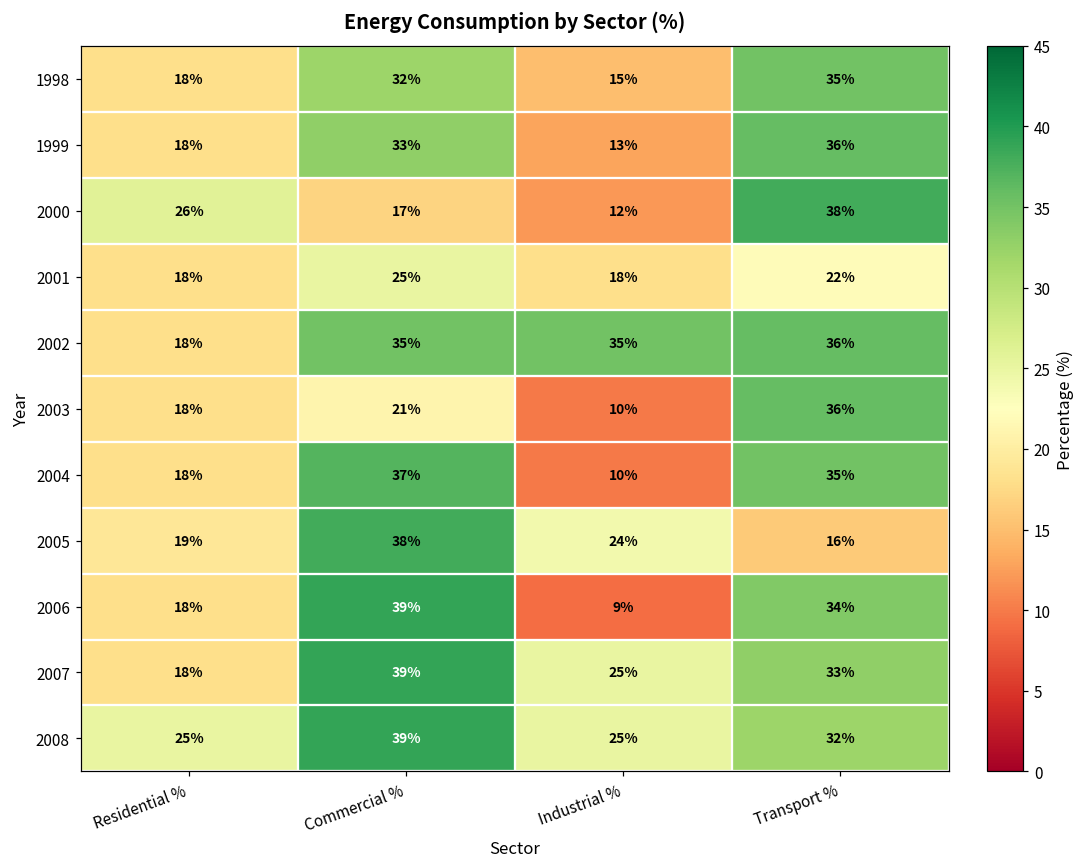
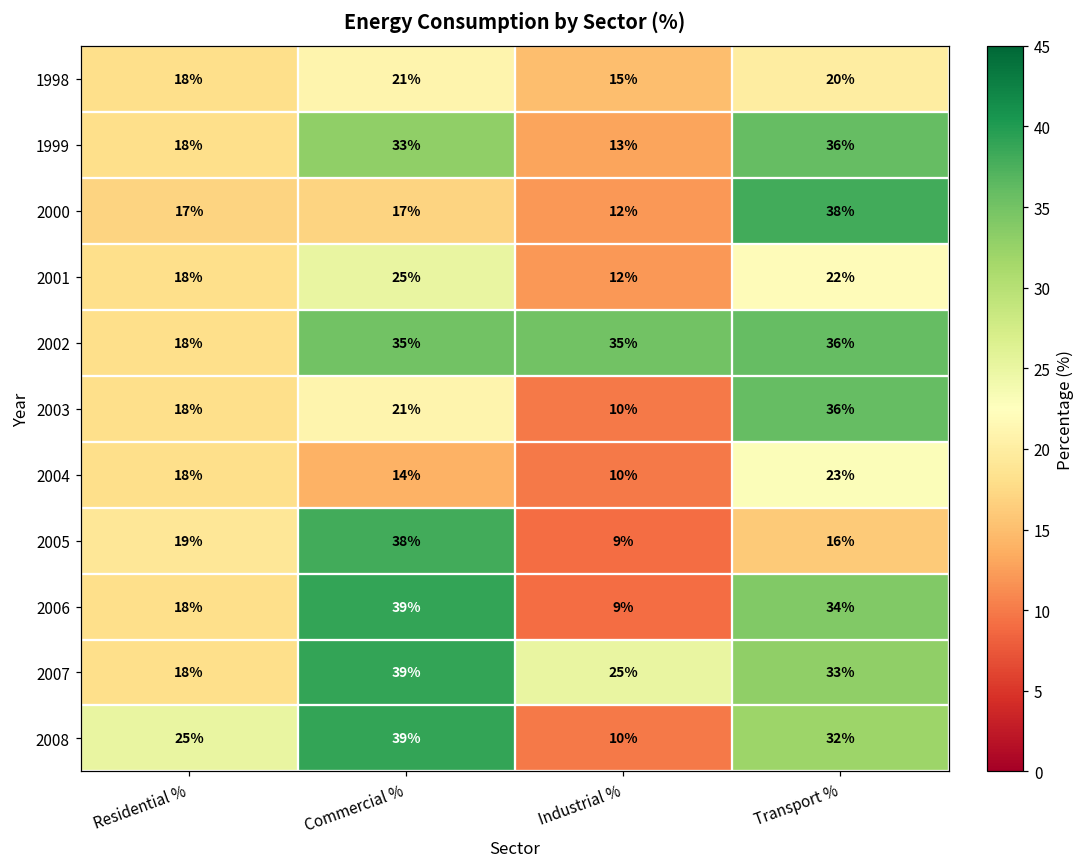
1998, Commercial %: 32% -> 21%
1998, Transport %: 35% -> 20%
2000, Residential %: 26% -> 17%
2001, Industrial %: 18% -> 12%
2004, Commercial %: 37% -> 14%
2004, Transport %: 35% -> 23%
2005, Industrial %: 24% -> 9%
2008, Industrial %: 25% -> 10%
